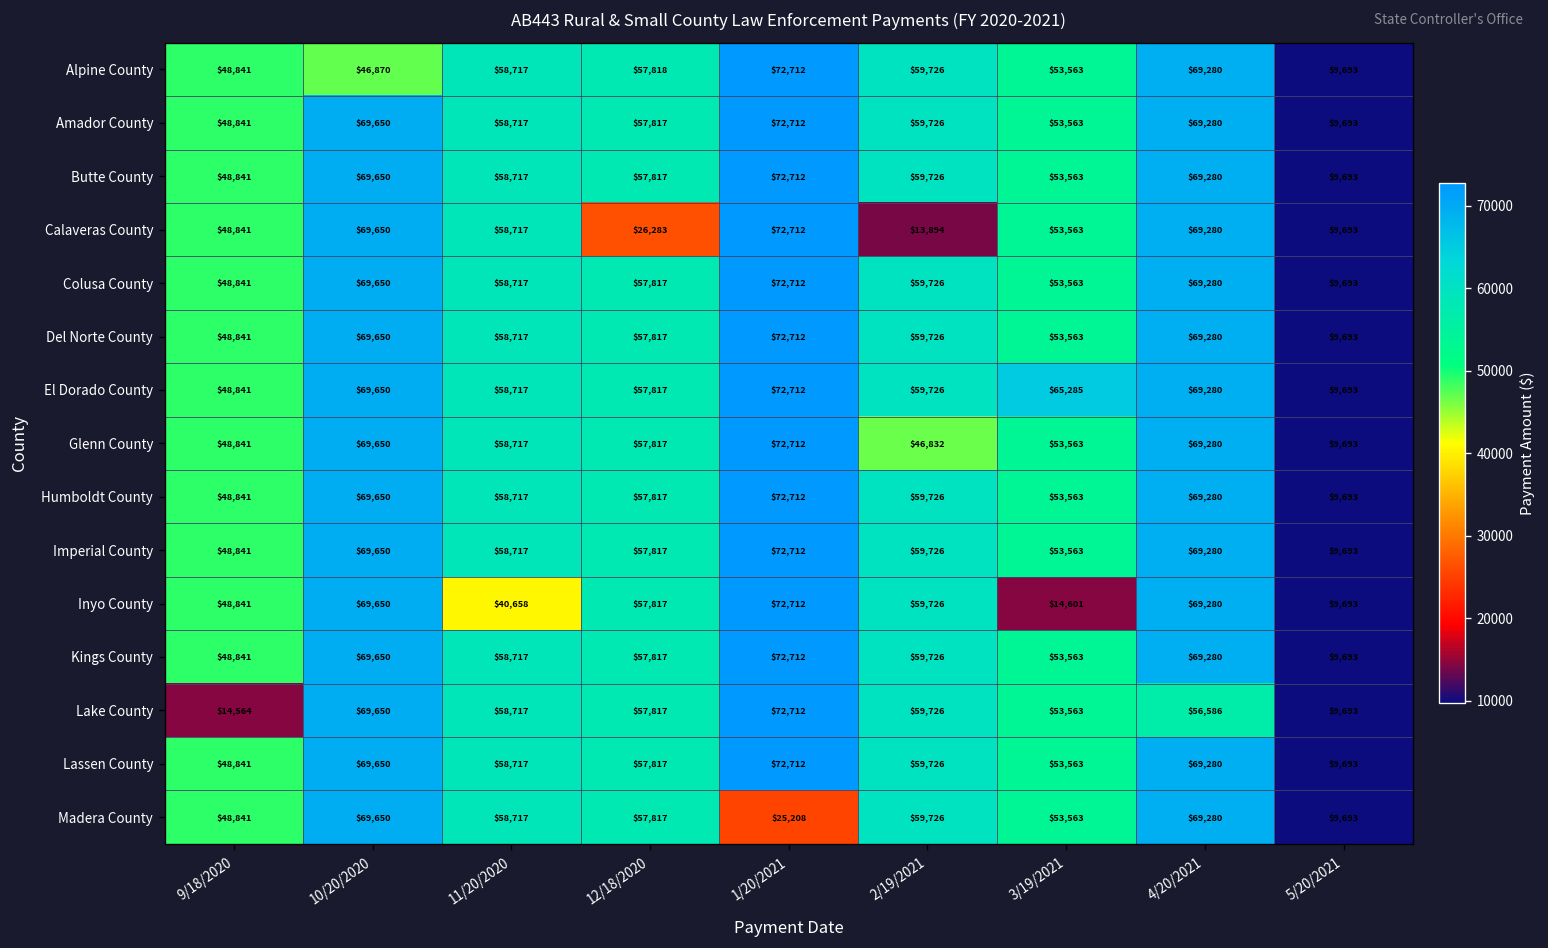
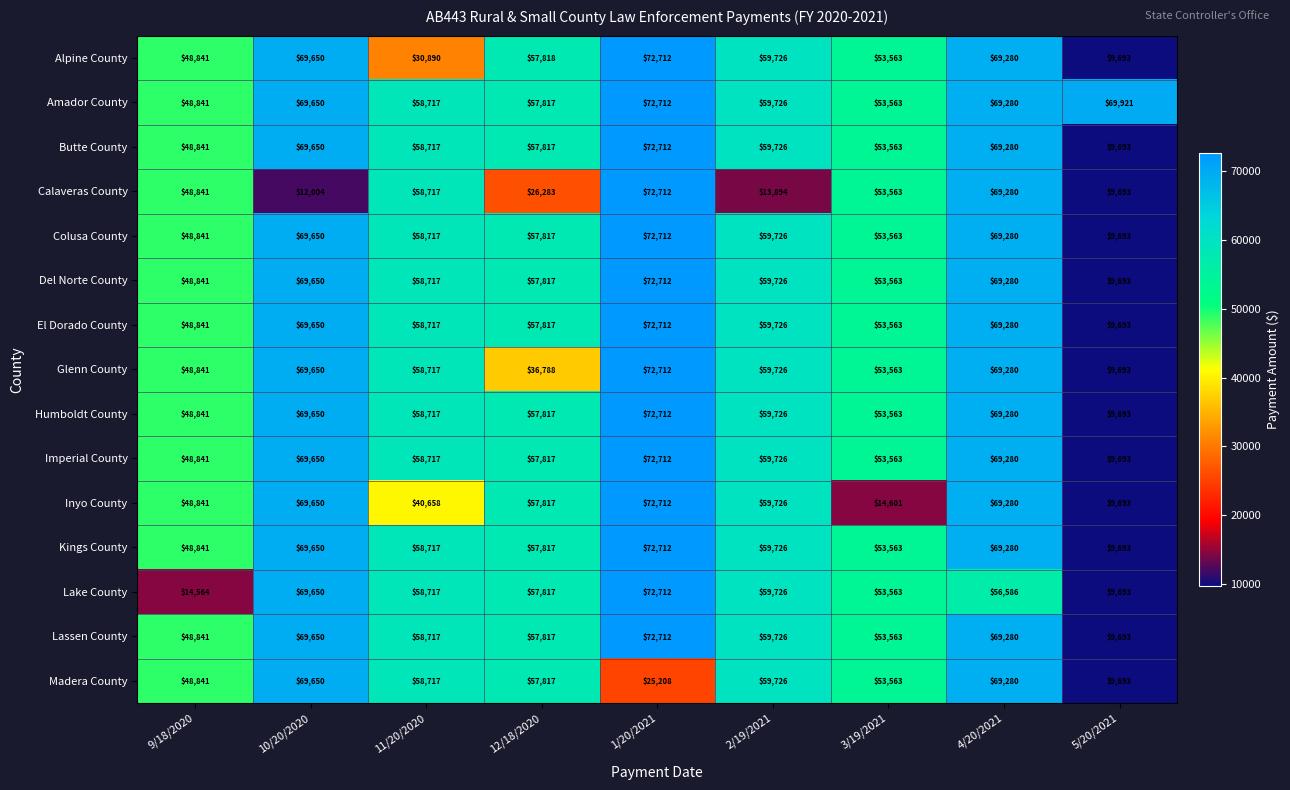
Alpine County, 10/20/2020: $46,870 -> $69,650
Alpine County, 11/20/2020: $58,717 -> $30,890
Amador County, 5/20/2021: $9,693 -> $69,921
Calaveras County, 10/20/2020: $69,650 -> $12,004
El Dorado County, 3/19/2021: $65,285 -> $53,563
Glenn County, 12/18/2020: $57,817 -> $36,788
Glenn County, 2/19/2021: $46,832 -> $59,726
